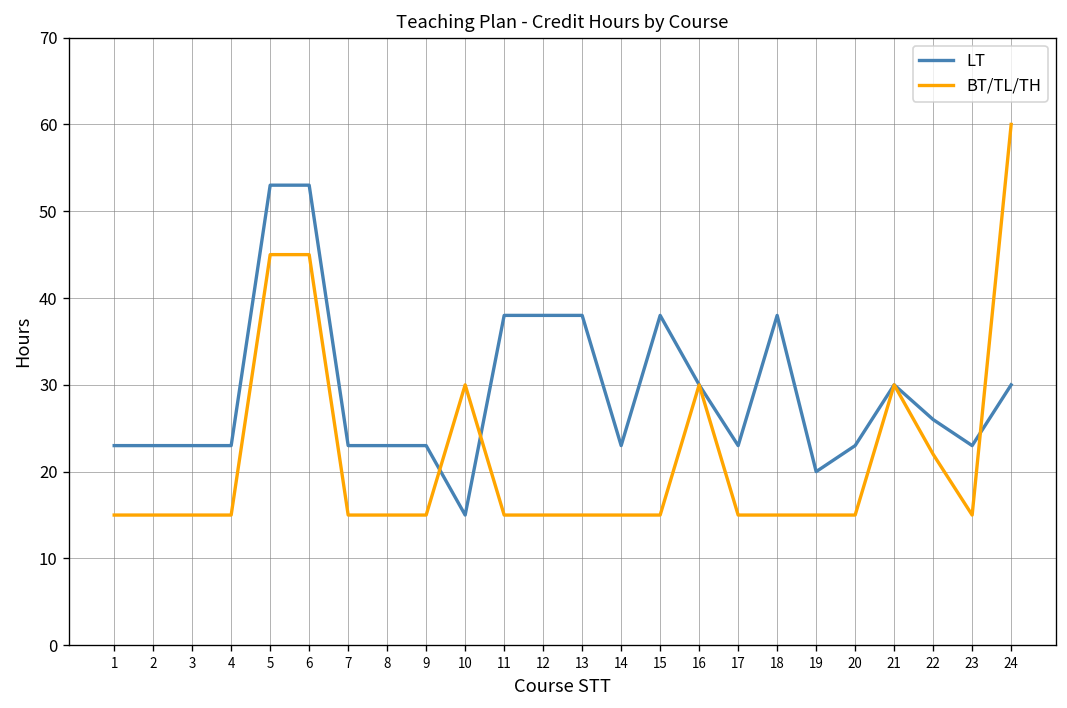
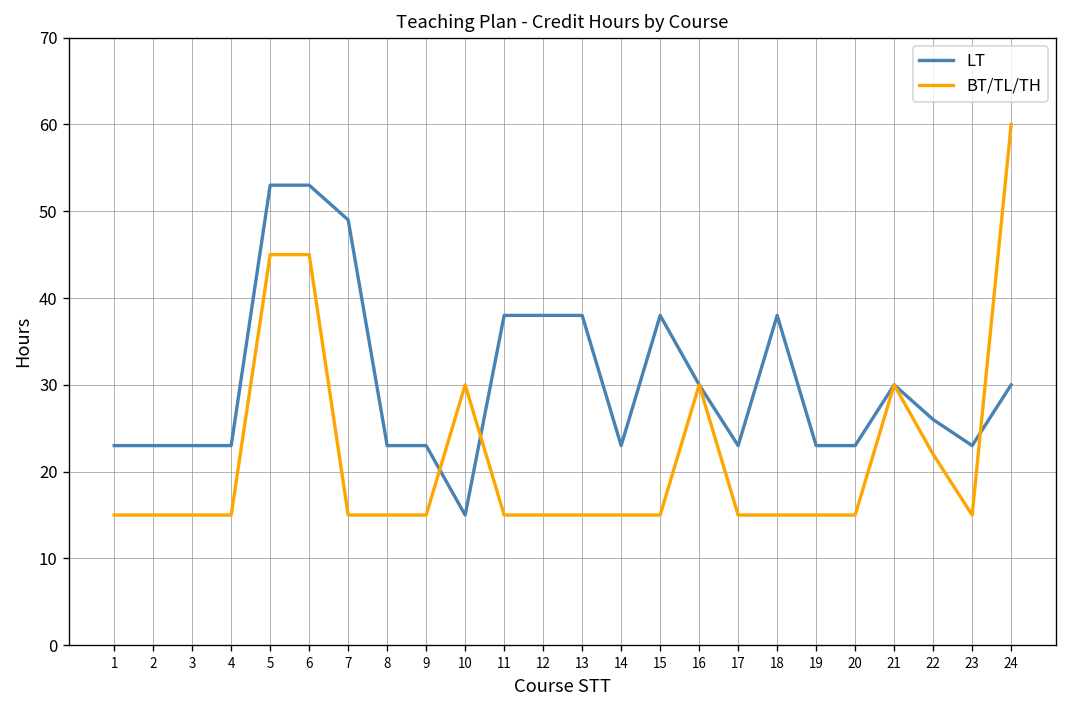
LT, 7: 23 -> 49
LT, 19: 20 -> 23
